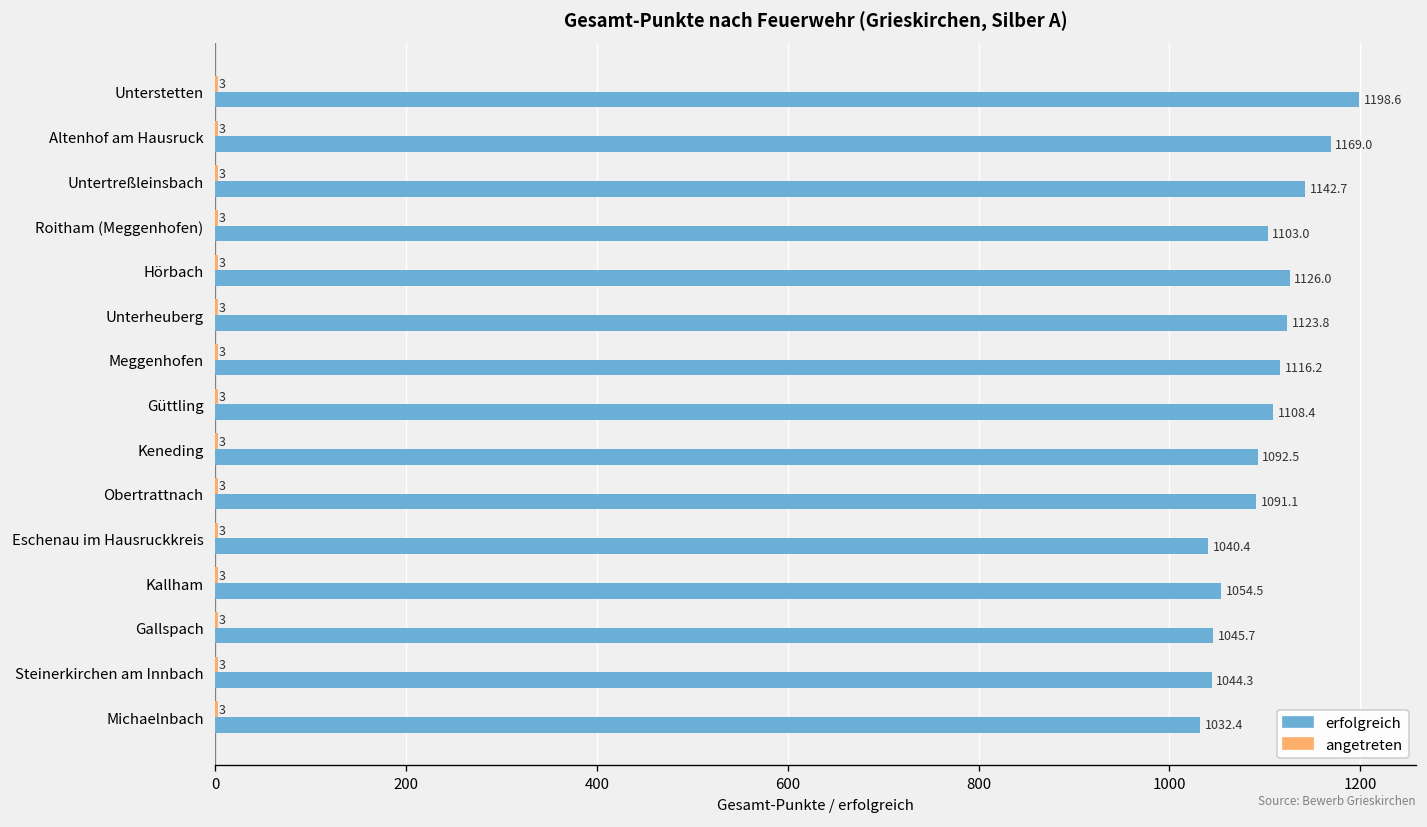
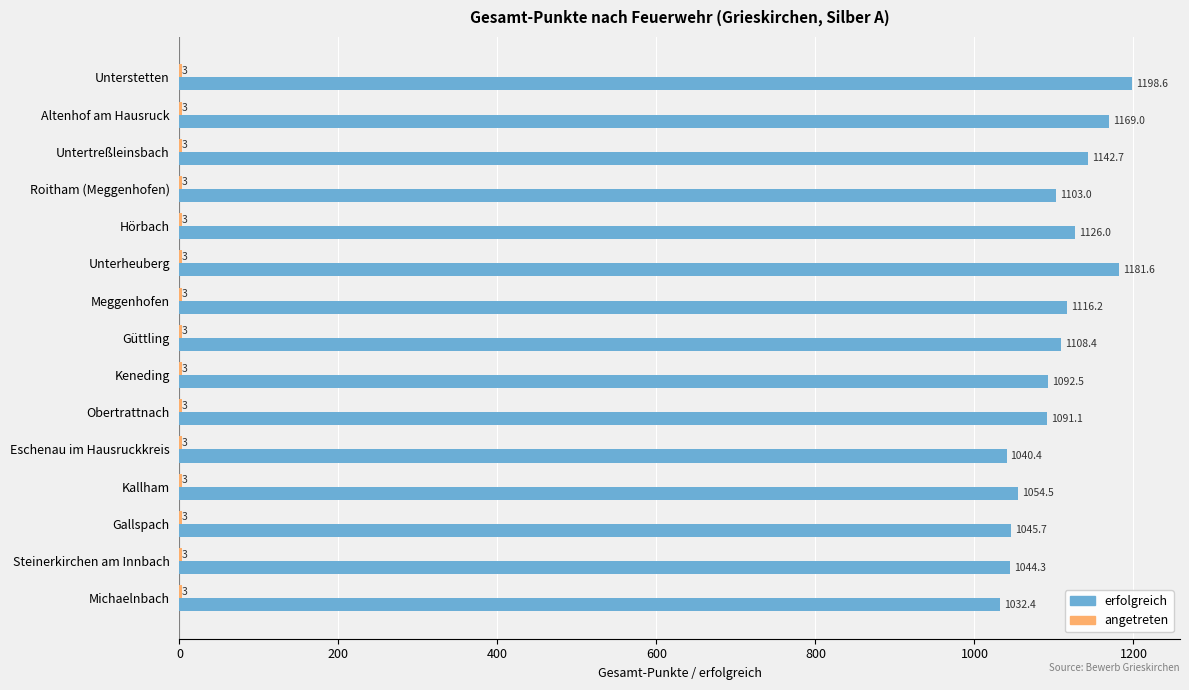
erfolgreich, Unterheuberg: 1123.8 -> 1181.6
